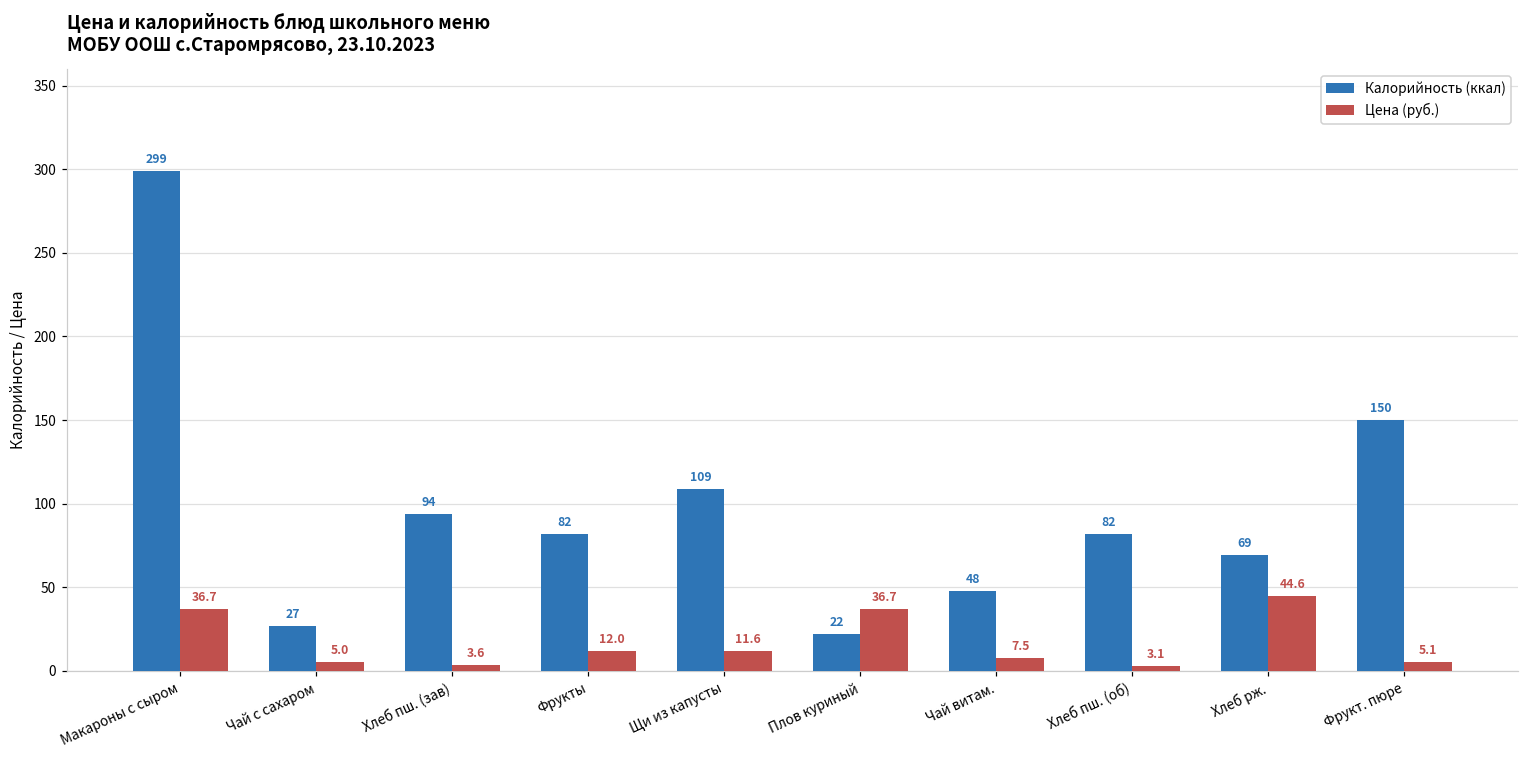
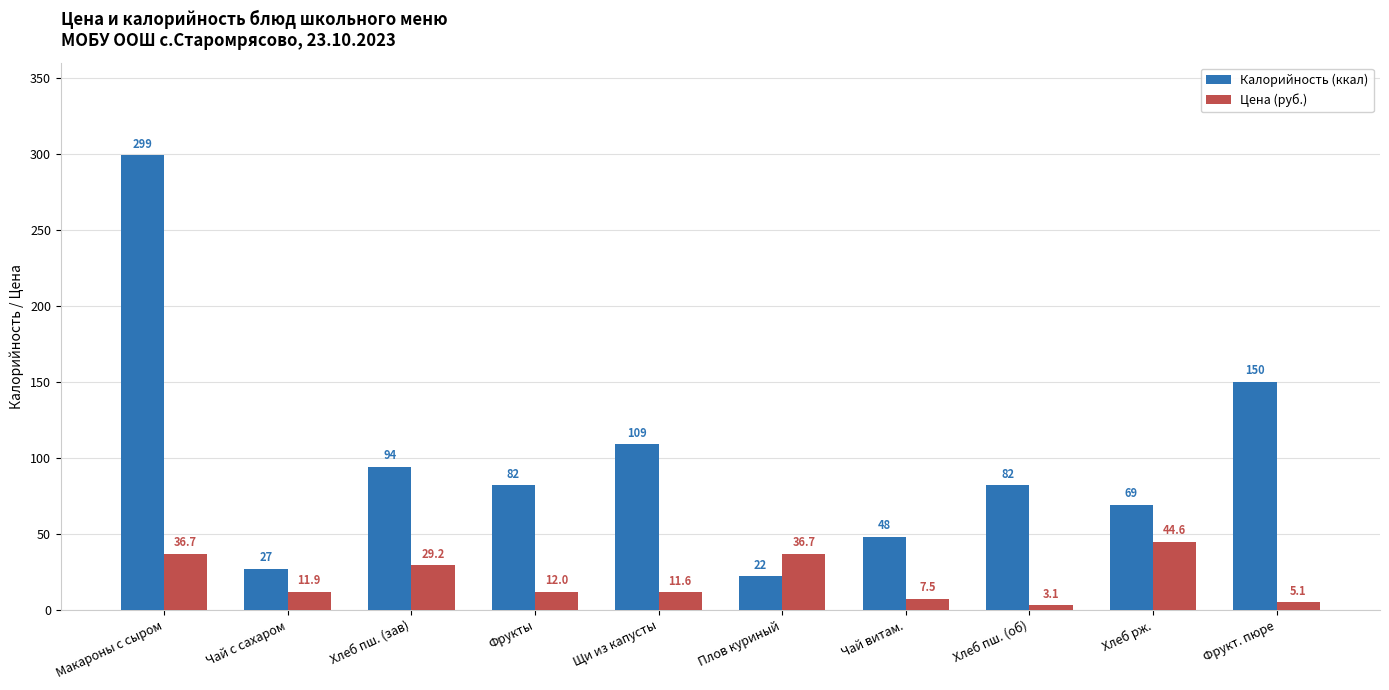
Цена (руб.), Чай с сахаром: 5.0 -> 11.9
Цена (руб.), Хлеб пш. (зав): 3.6 -> 29.2
